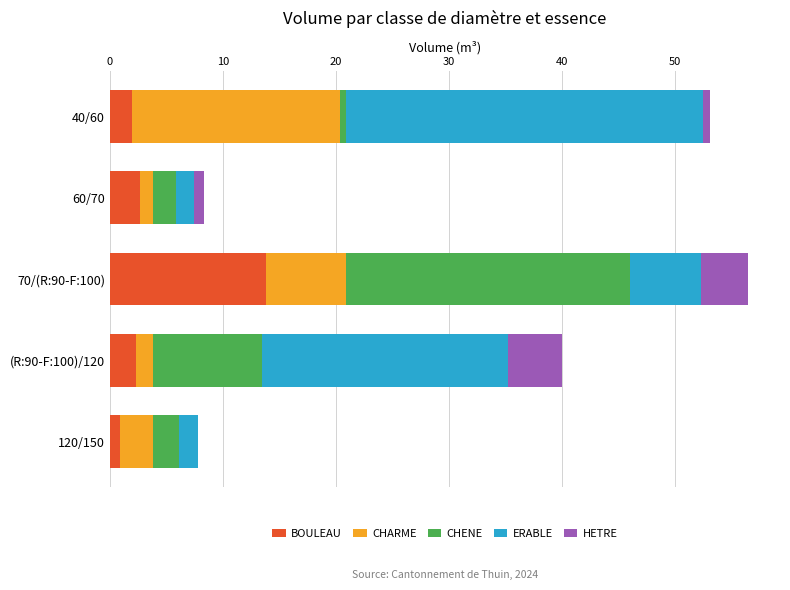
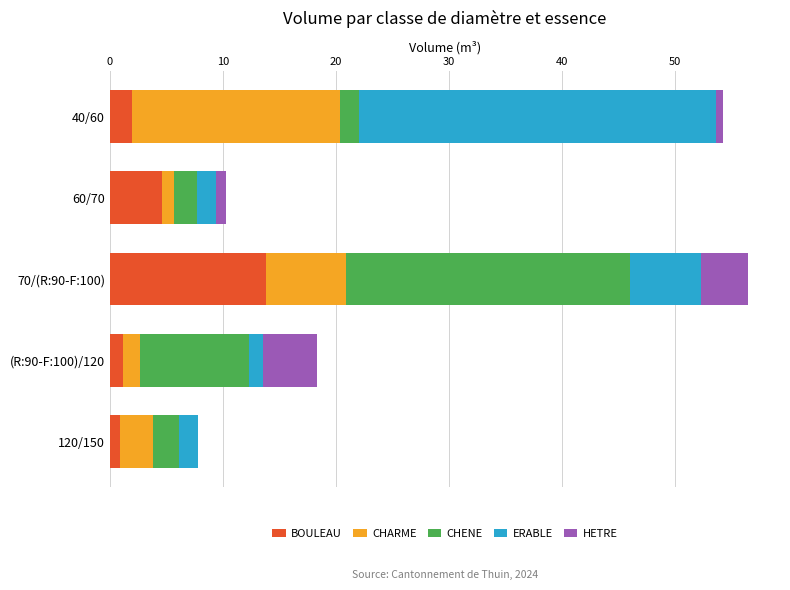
CHENE, 40/60: 0.5 -> 1.6
BOULEAU, 60/70: 2.7 -> 4.6
BOULEAU, (R:90-F:100)/120: 2.3 -> 1.2
ERABLE, (R:90-F:100)/120: 21.8 -> 1.3
